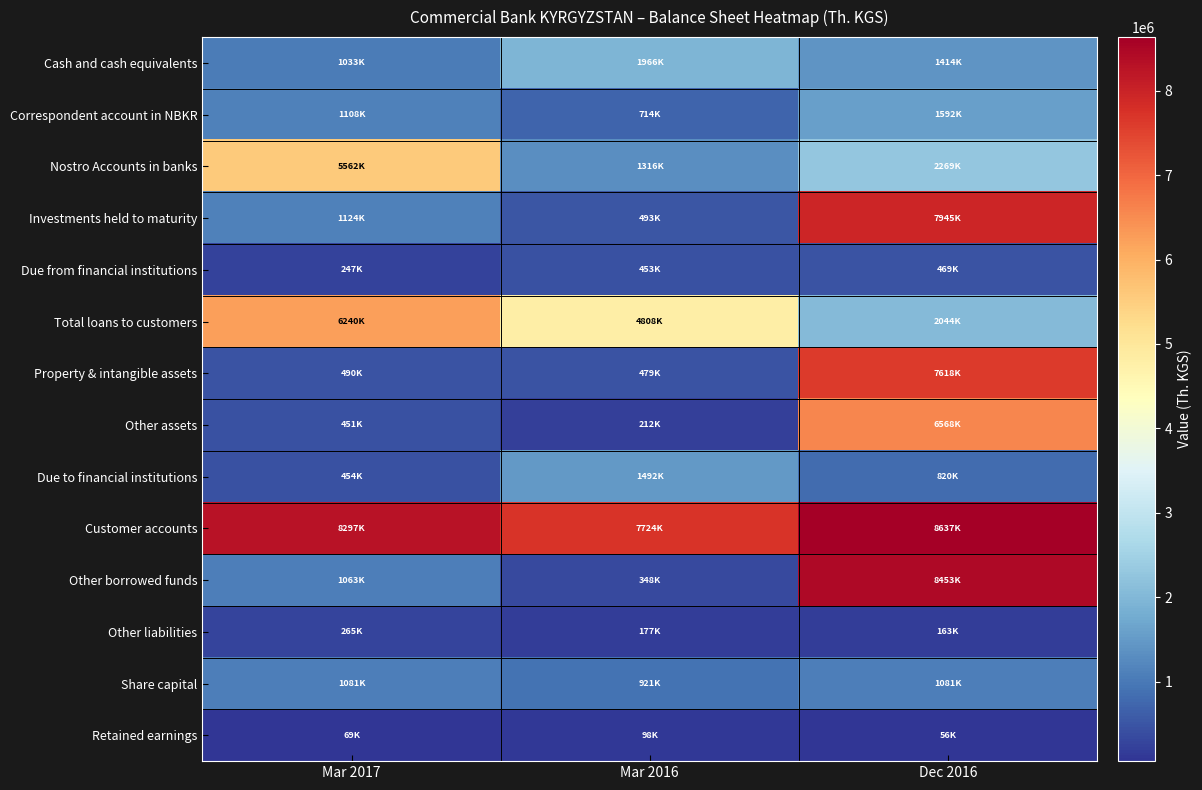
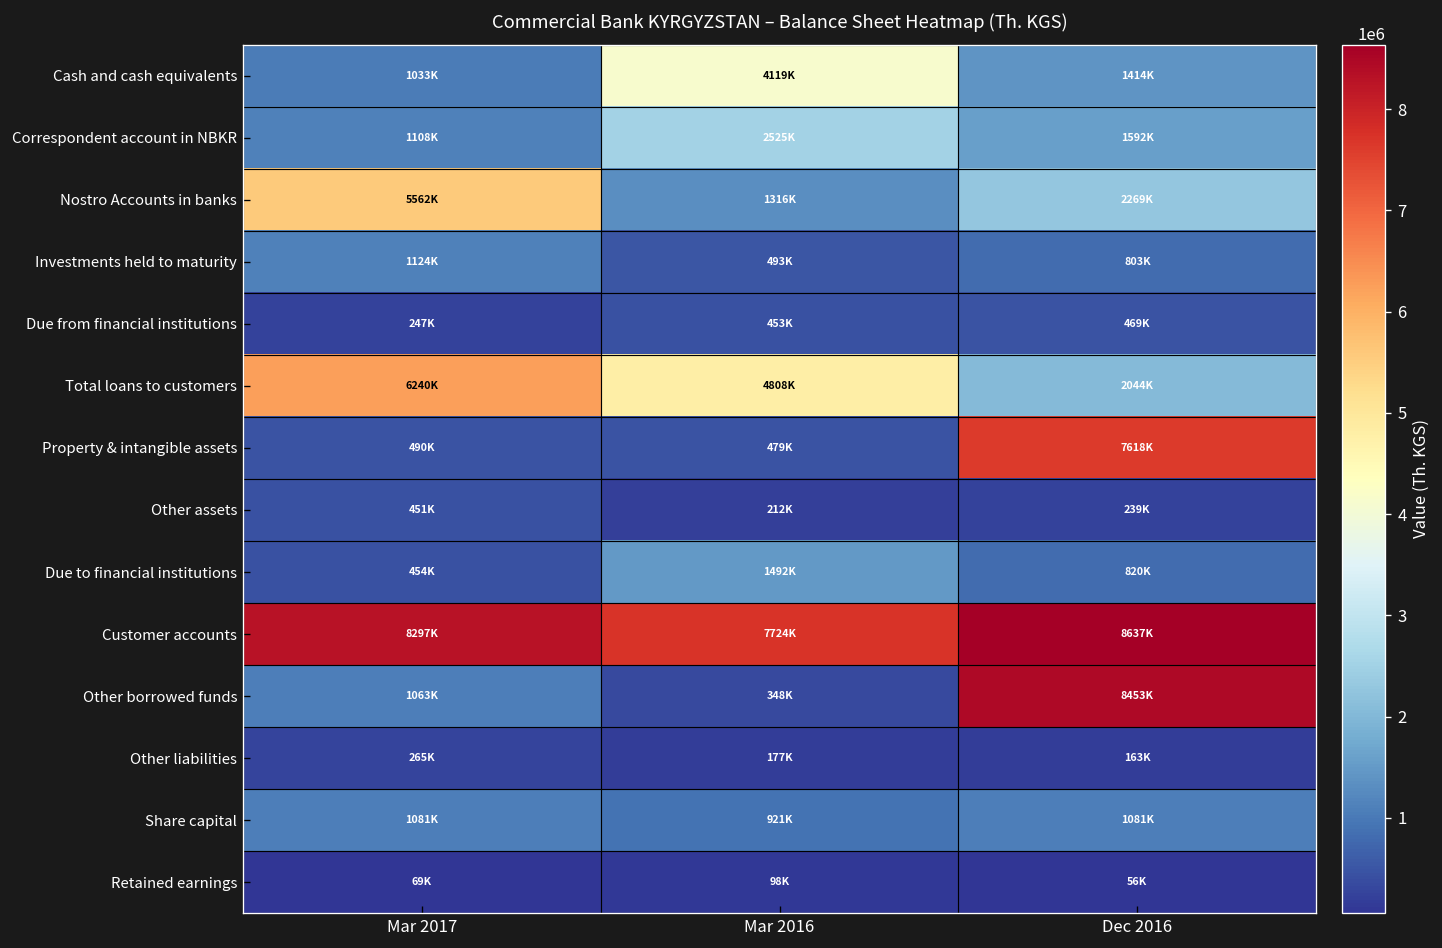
Cash and cash equivalents, Mar 2016: 1966K -> 4119K
Correspondent account in NBKR, Mar 2016: 714K -> 2525K
Investments held to maturity, Dec 2016: 7945K -> 803K
Other assets, Dec 2016: 6568K -> 239K
